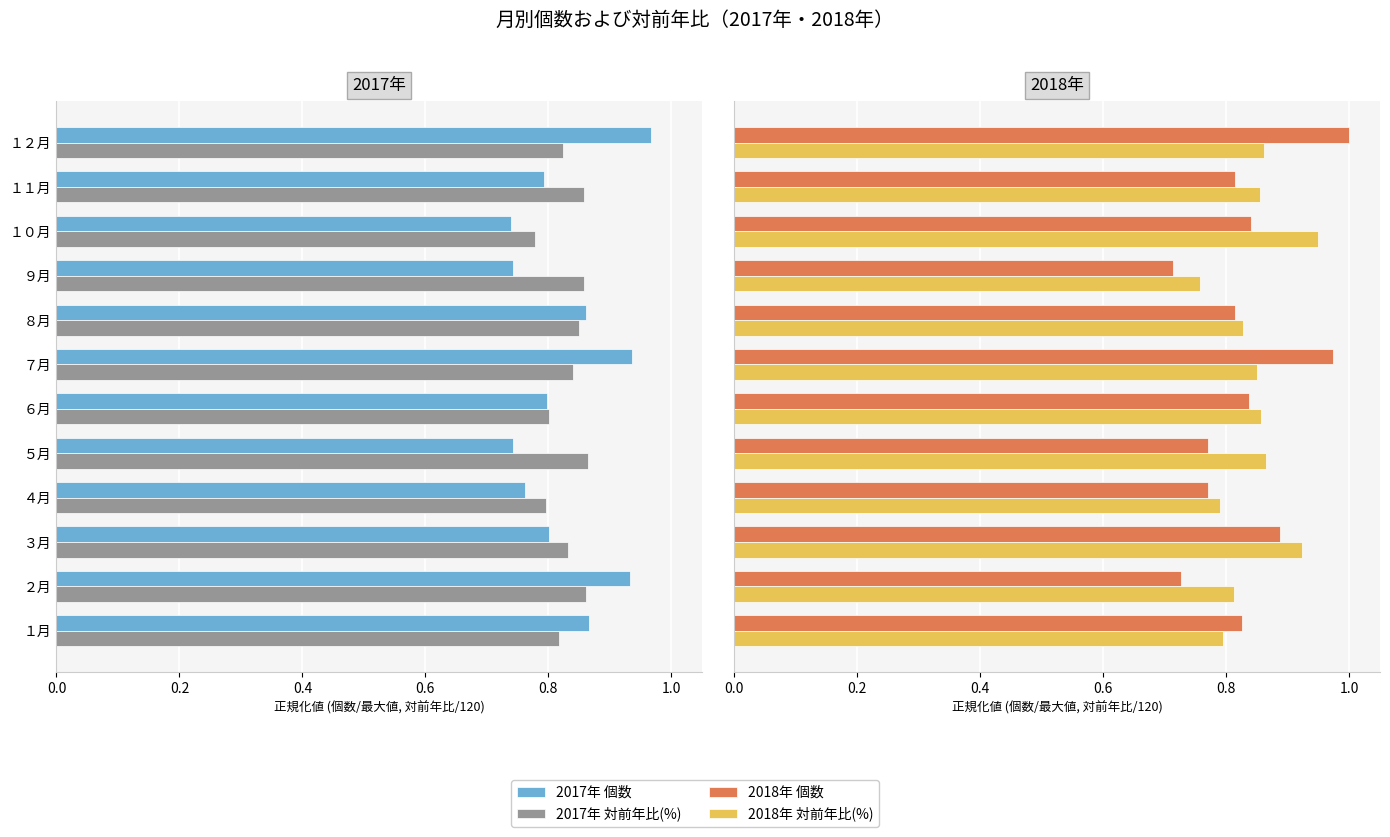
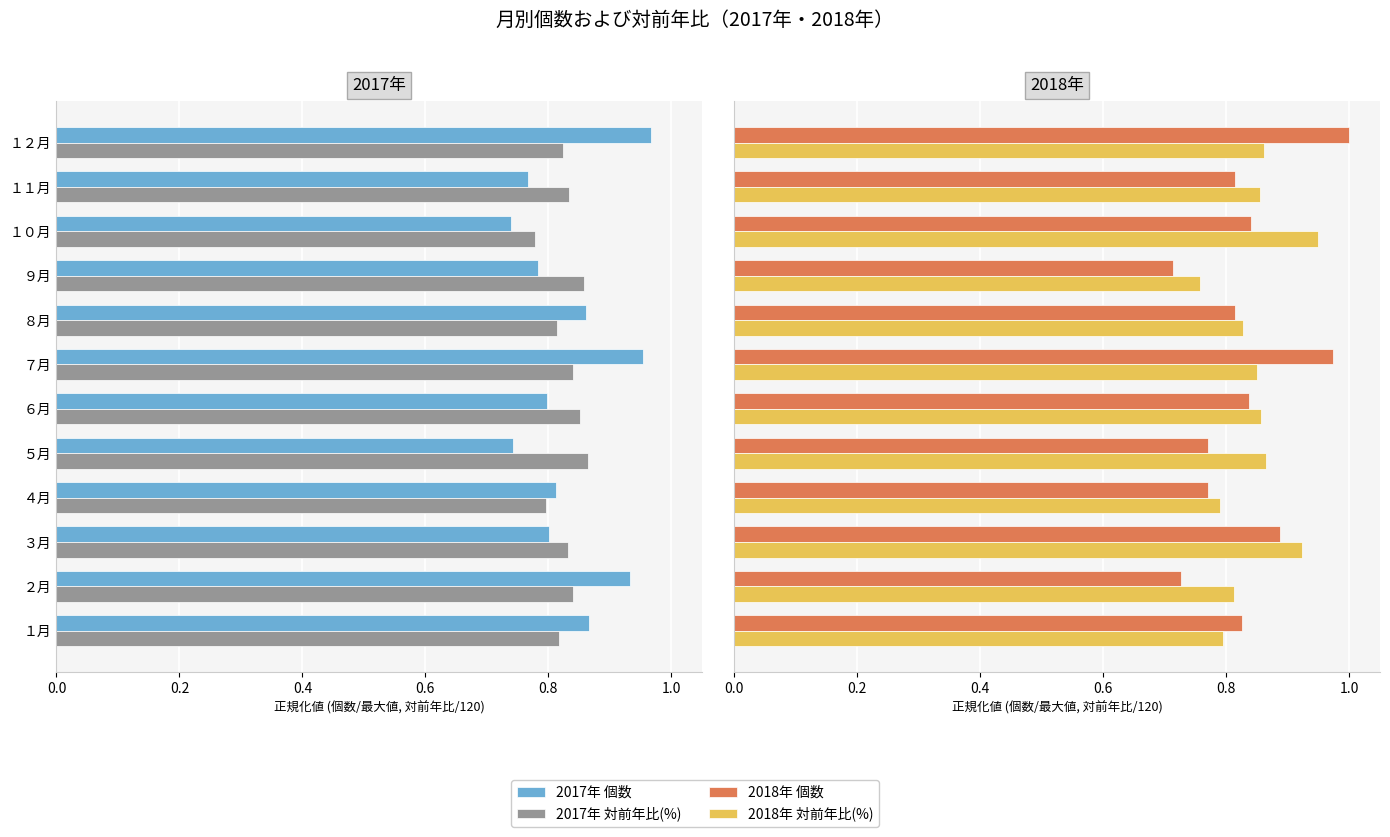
2017年, 2017年 個数, １１月: 0.79 -> 0.77
2017年, 2017年 対前年比(%), １１月: 0.86 -> 0.83
2017年, 2017年 個数, ９月: 0.74 -> 0.78
2017年, 2017年 対前年比(%), ８月: 0.85 -> 0.81
2017年, 2017年 個数, ７月: 0.94 -> 0.95
2017年, 2017年 対前年比(%), ６月: 0.80 -> 0.85
2017年, 2017年 個数, ４月: 0.76 -> 0.81
2017年, 2017年 対前年比(%), ２月: 0.86 -> 0.84
